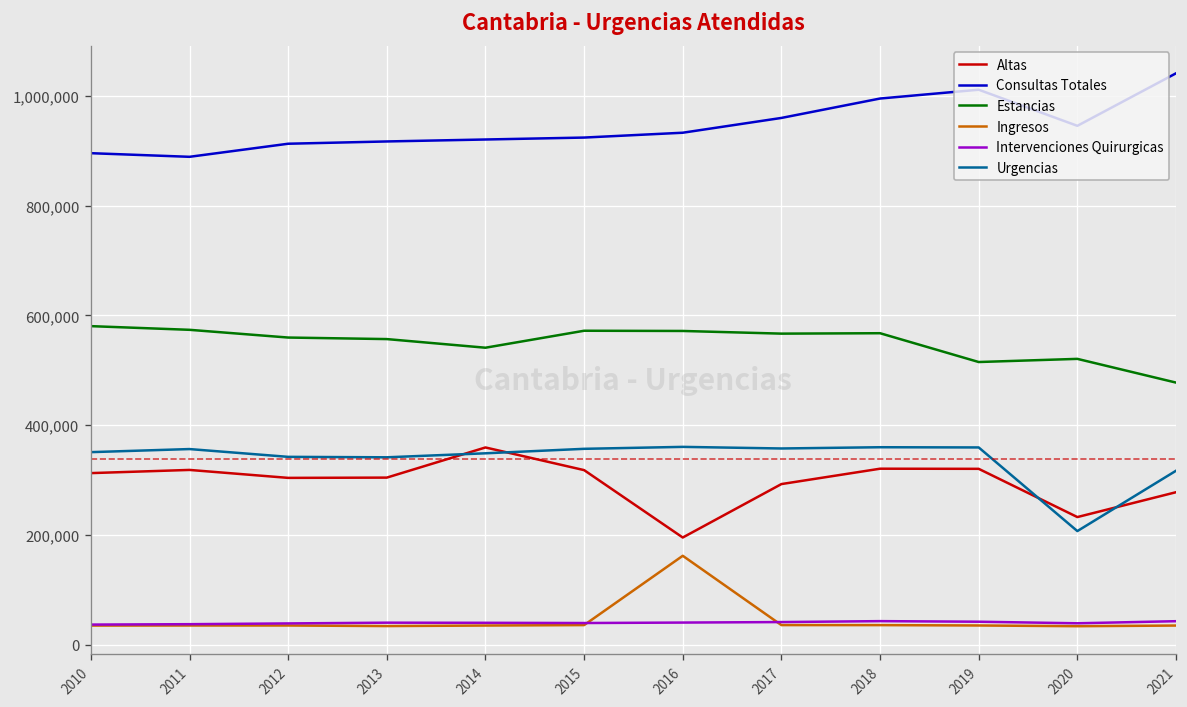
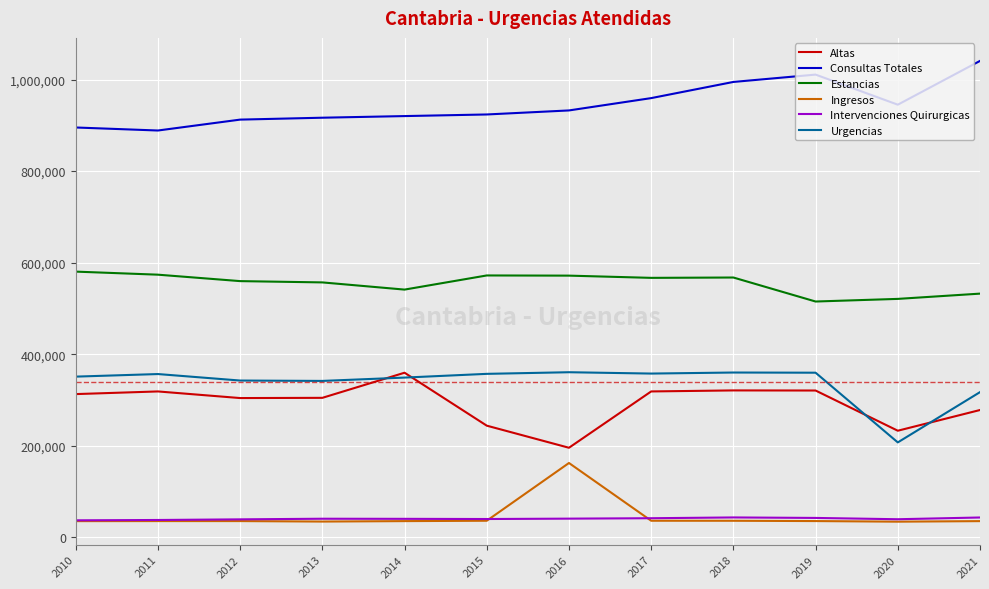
Altas, 2015: 320,000 -> 240,000
Altas, 2017: 290,000 -> 320,000
Estancias, 2021: 480,000 -> 530,000
